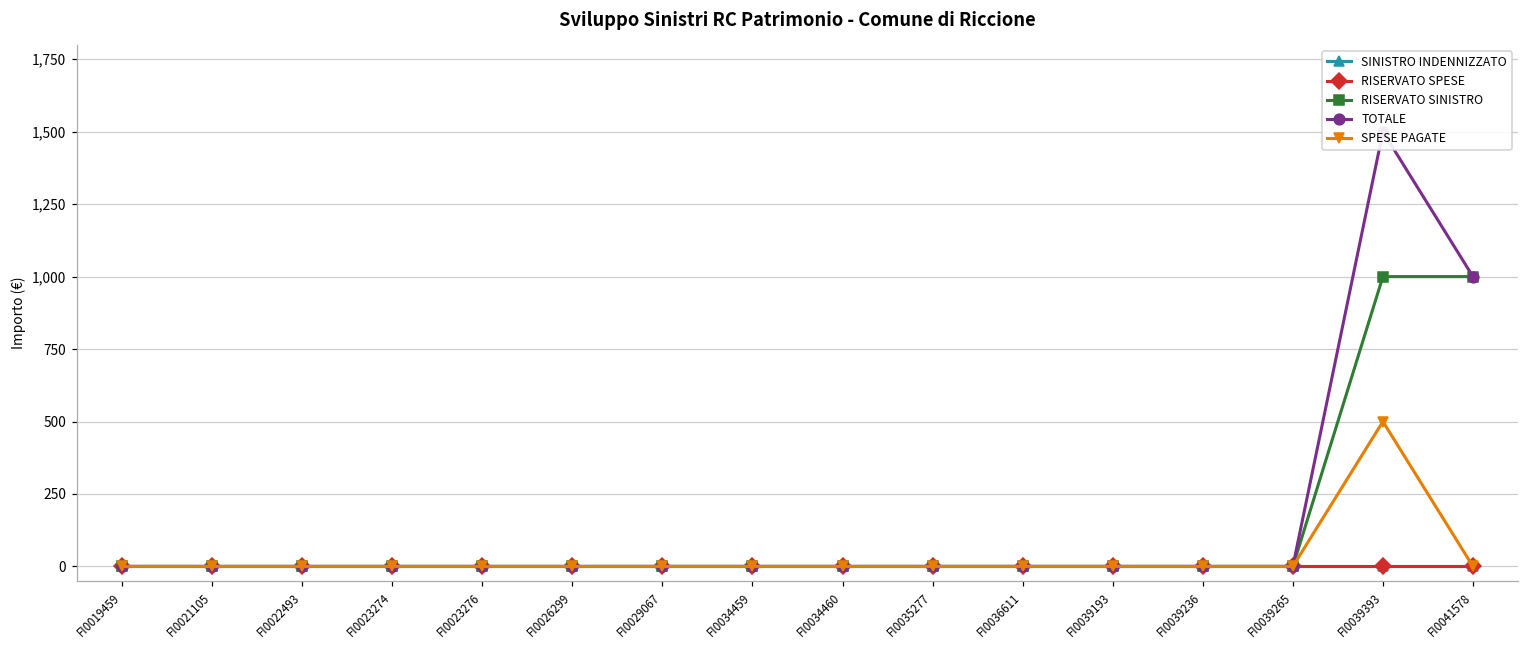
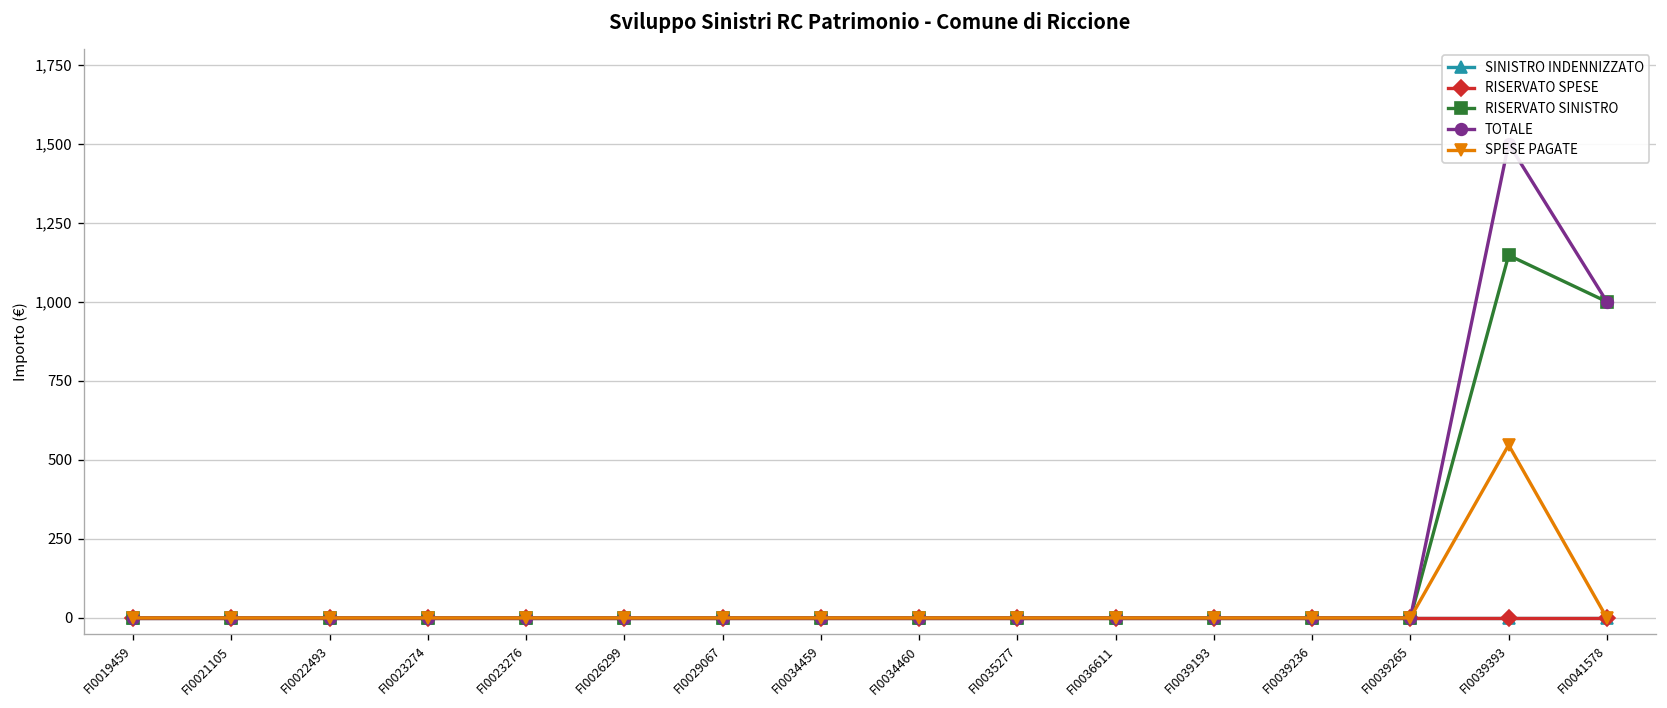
RISERVATO SINISTRO, FI0039393: 1,000 -> 1,150
SPESE PAGATE, FI0039393: 500 -> 550
